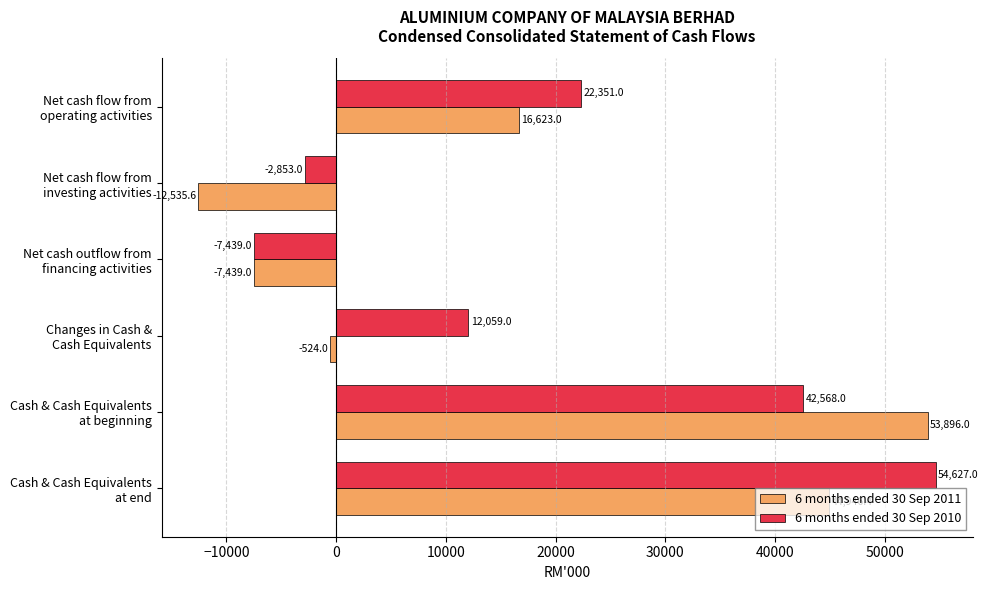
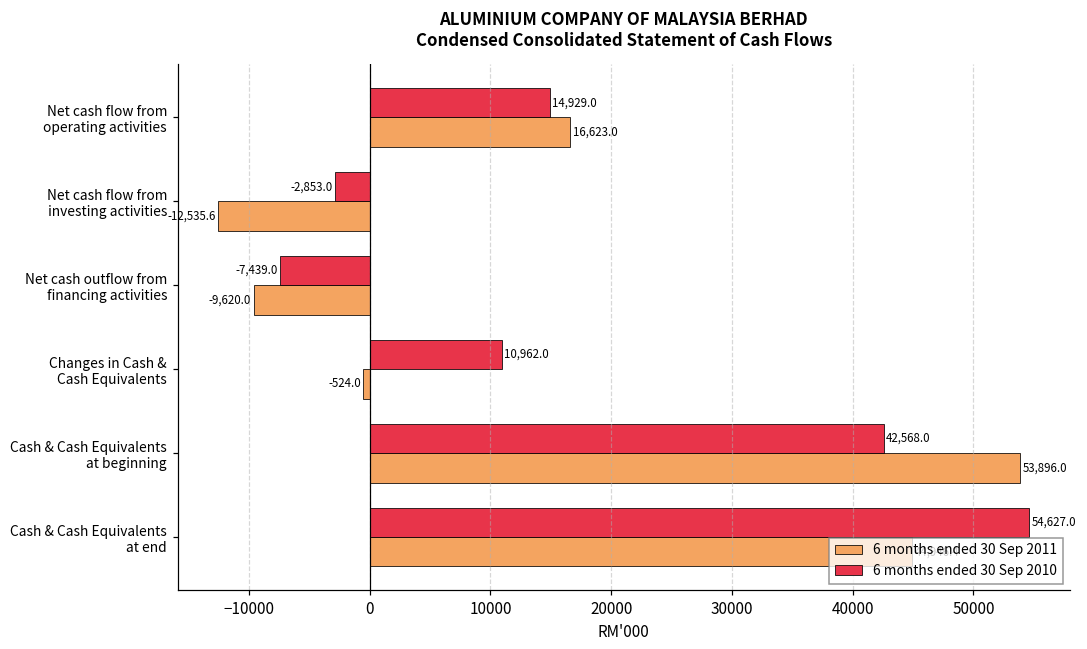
6 months ended 30 Sep 2010, Net cash flow from operating activities: 22,351.0 -> 14,929.0
6 months ended 30 Sep 2011, Net cash outflow from financing activities: -7,439.0 -> -9,620.0
6 months ended 30 Sep 2010, Changes in Cash & Cash Equivalents: 12,059.0 -> 10,962.0
